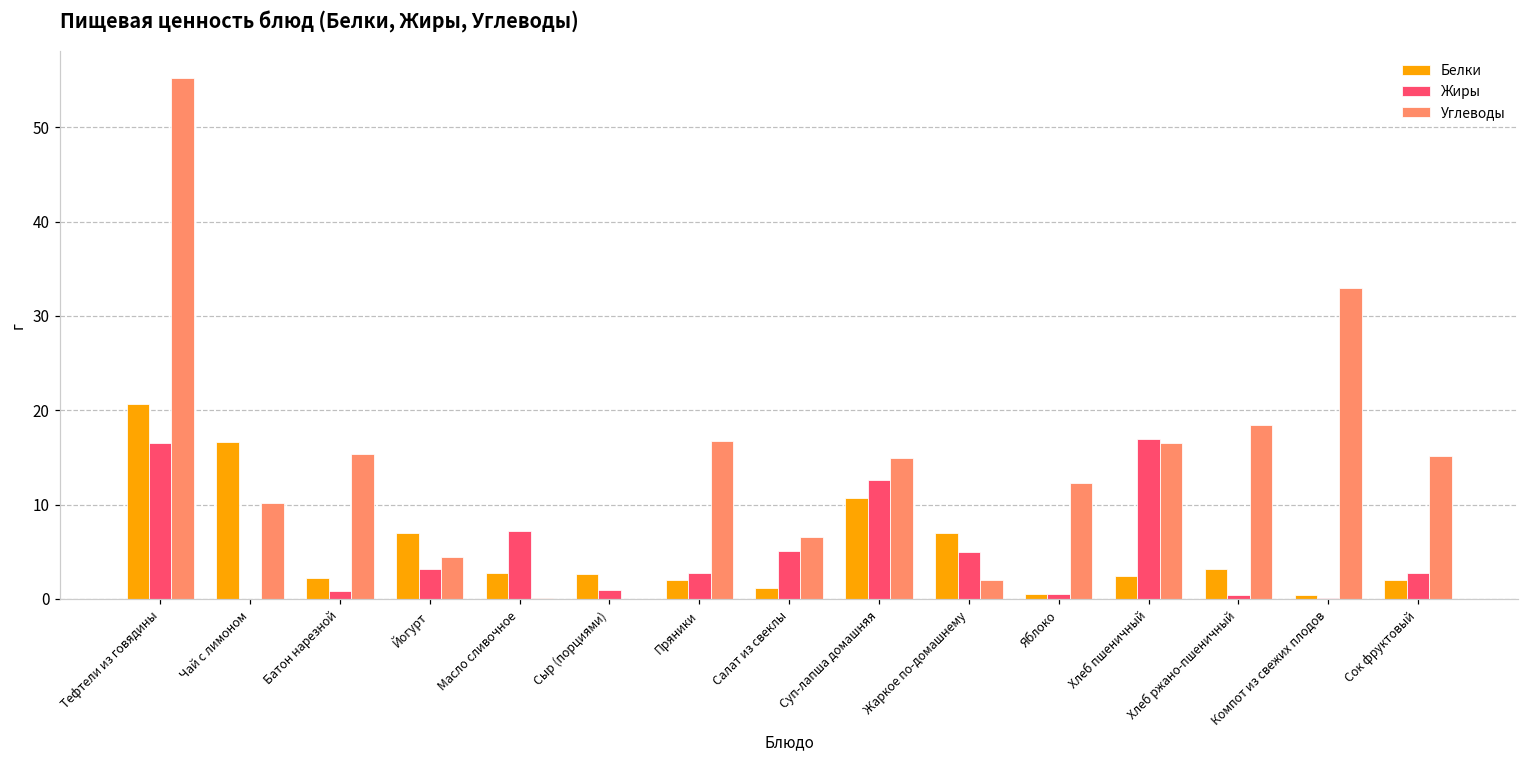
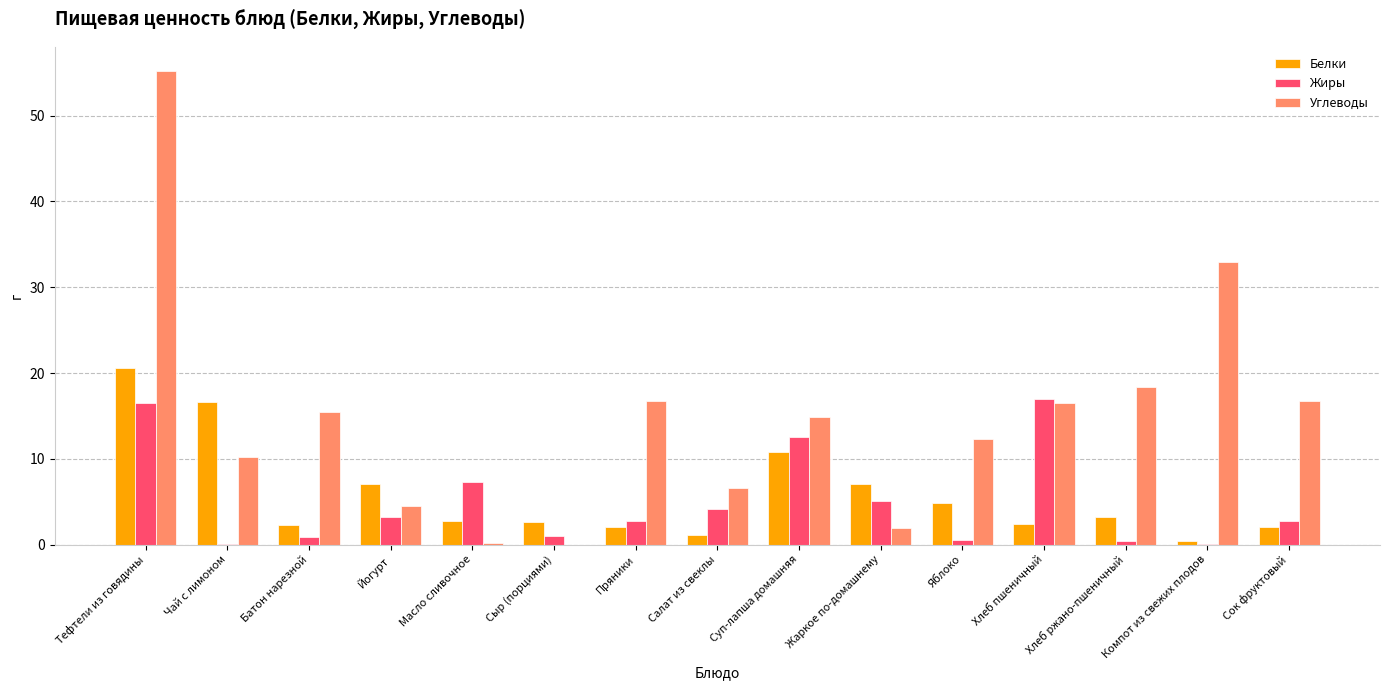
Жиры, Салат из свеклы: 5 -> 4
Белки, Яблоко: 1 -> 5
Углеводы, Сок фруктовый: 15 -> 17
